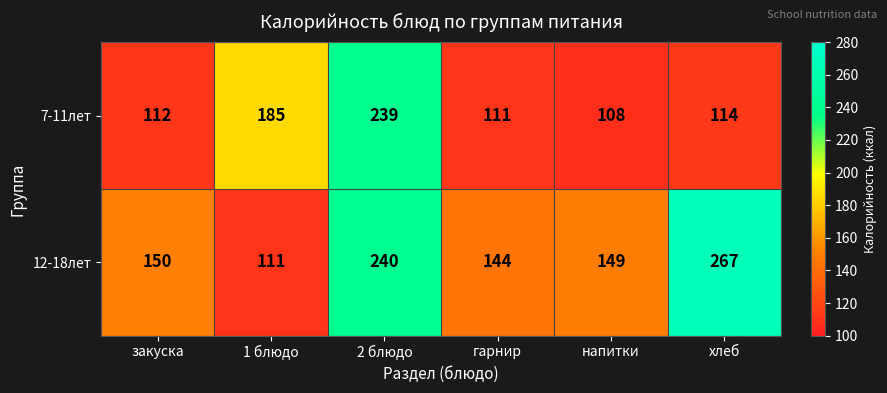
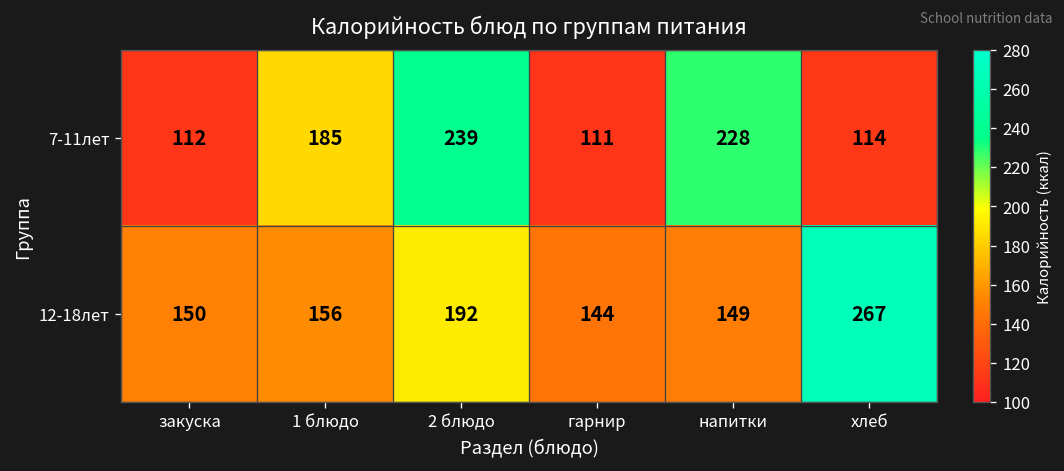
7-11лет, напитки: 108 -> 228
12-18лет, 1 блюдо: 111 -> 156
12-18лет, 2 блюдо: 240 -> 192
